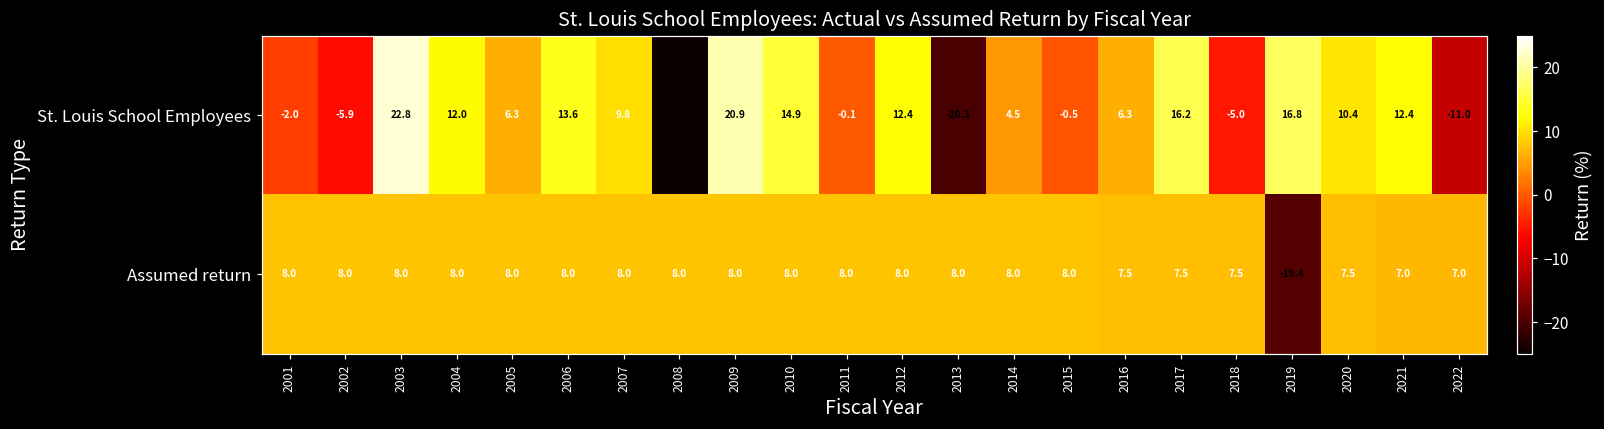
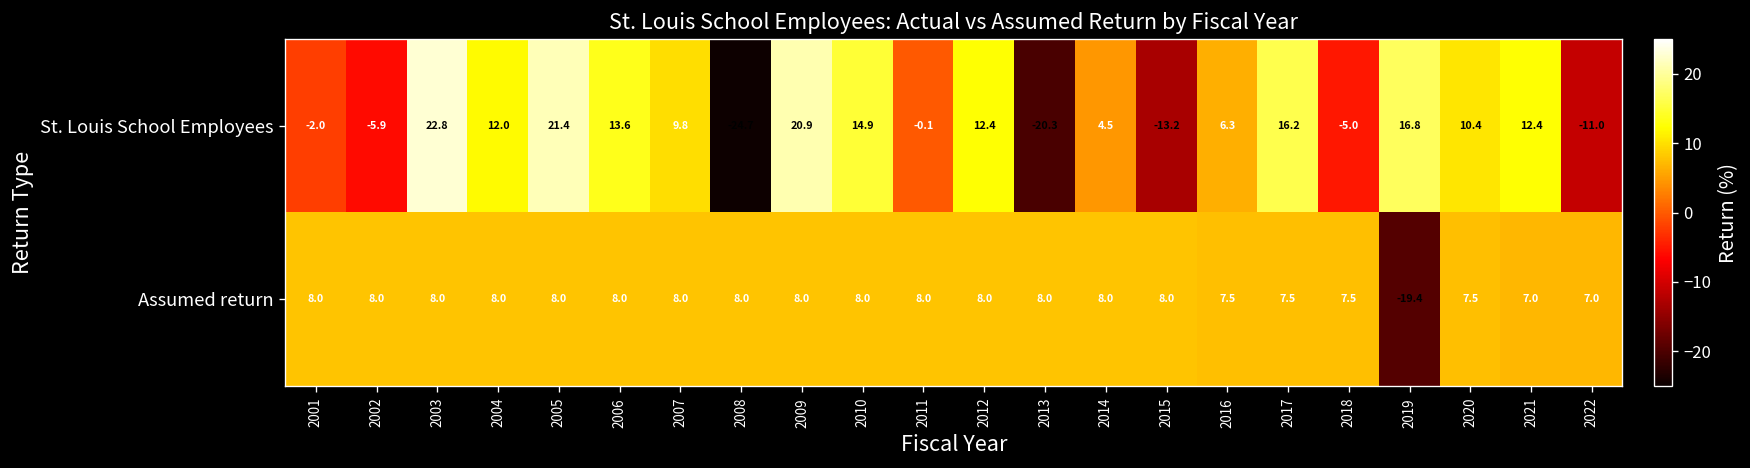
St. Louis School Employees, 2005: 6.3 -> 21.4
St. Louis School Employees, 2015: -0.5 -> -13.2
